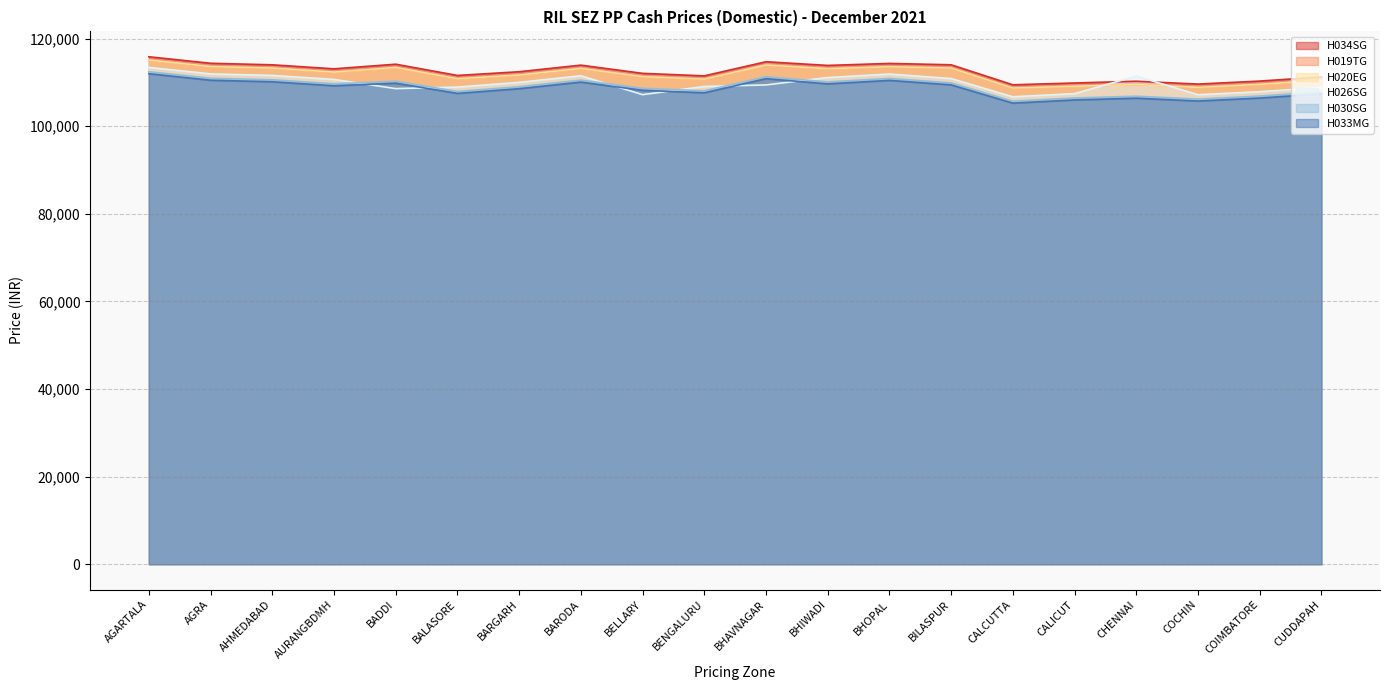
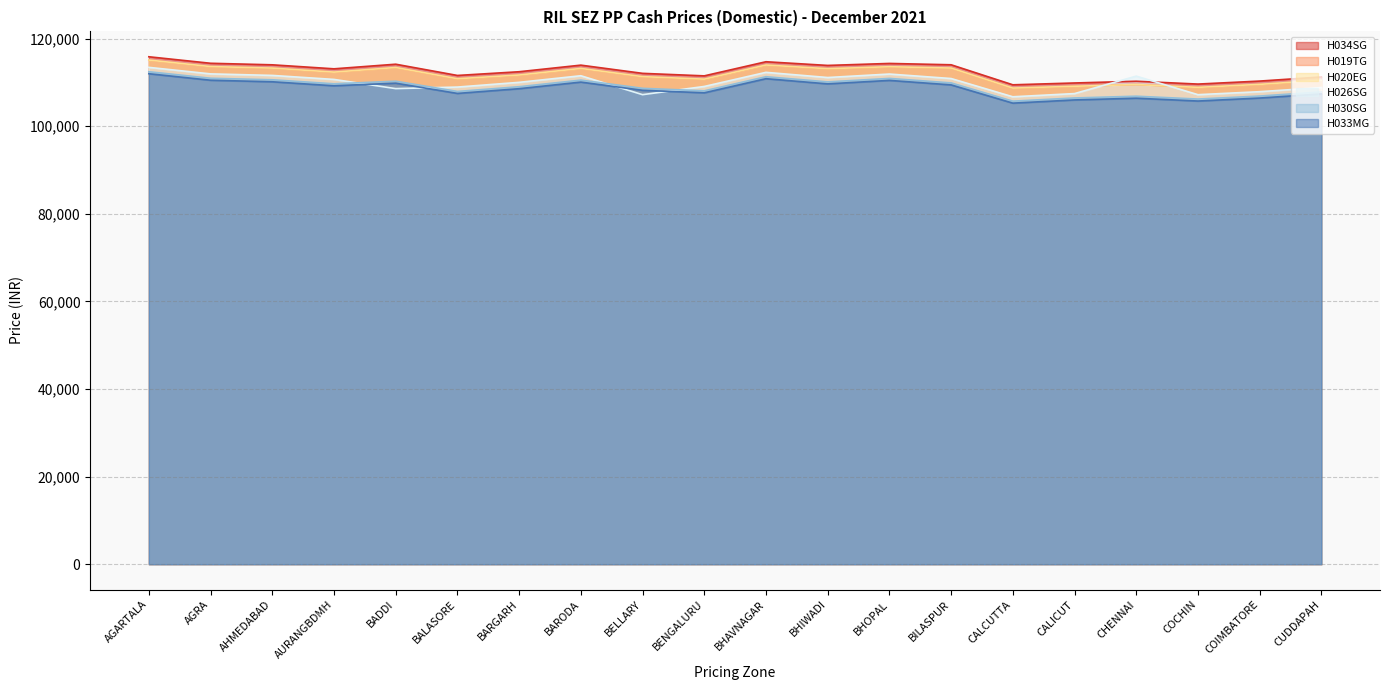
H026SG, BHAVNAGAR: 109,000 -> 112,000
